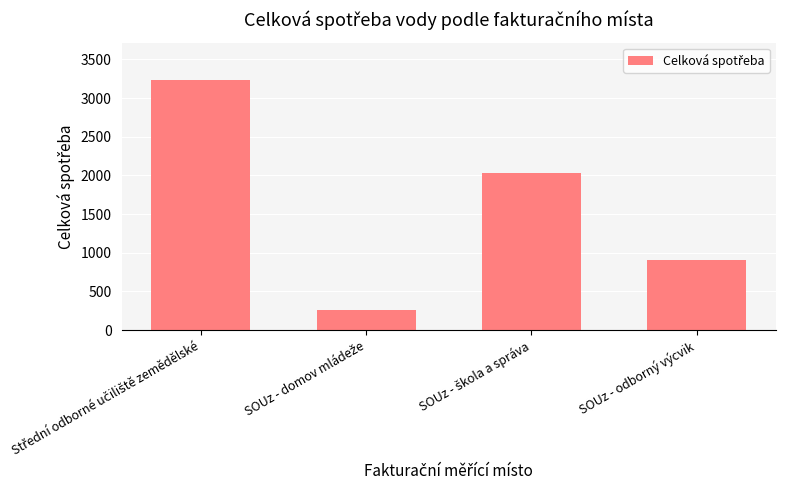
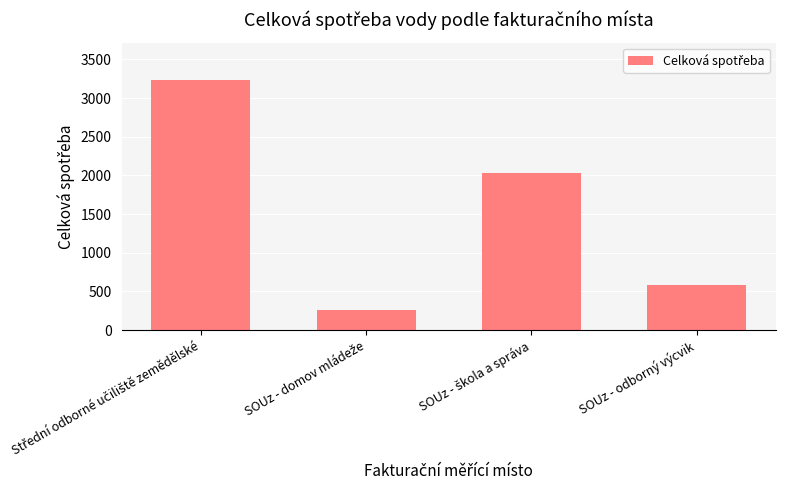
SOUz - odborný výcvik: 900 -> 600
